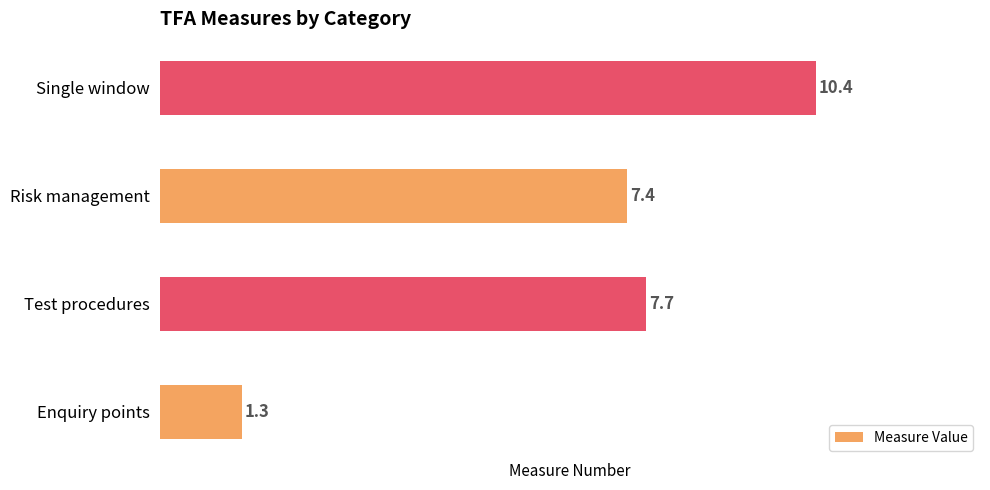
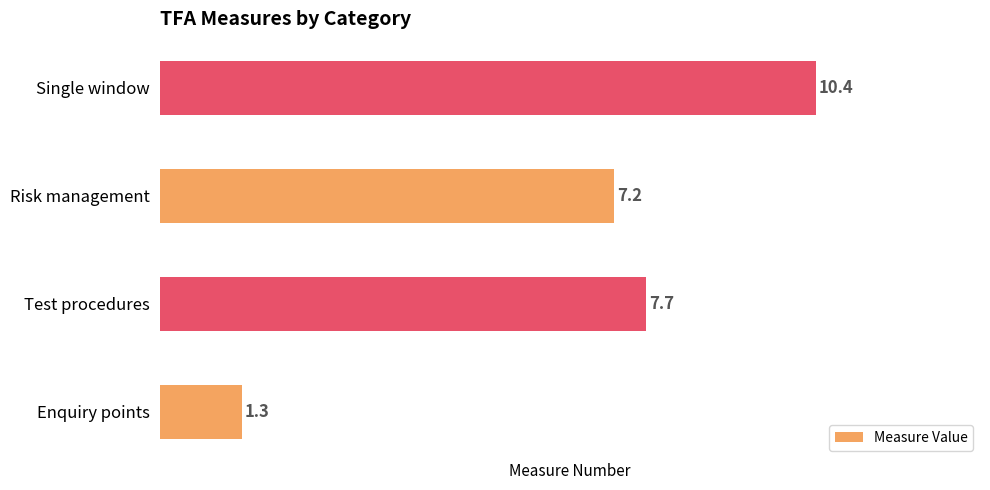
Risk management: 7.4 -> 7.2
